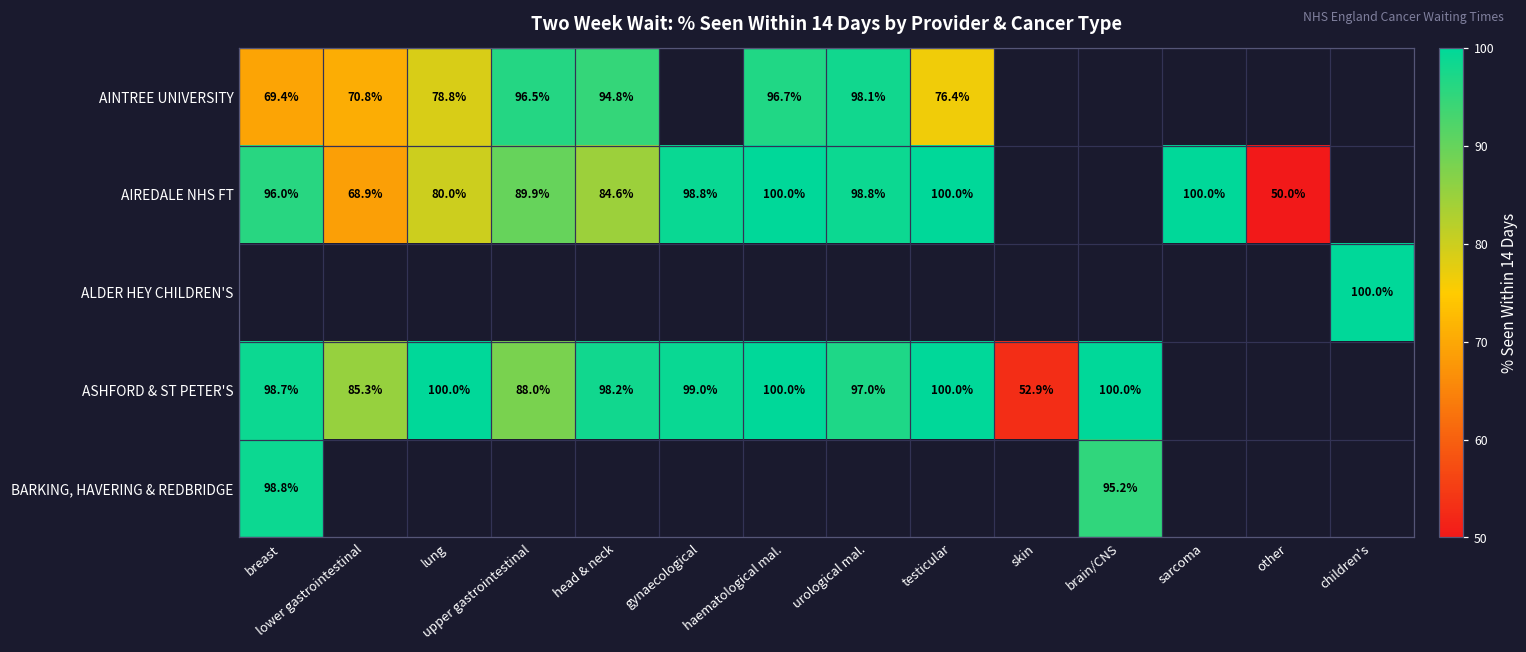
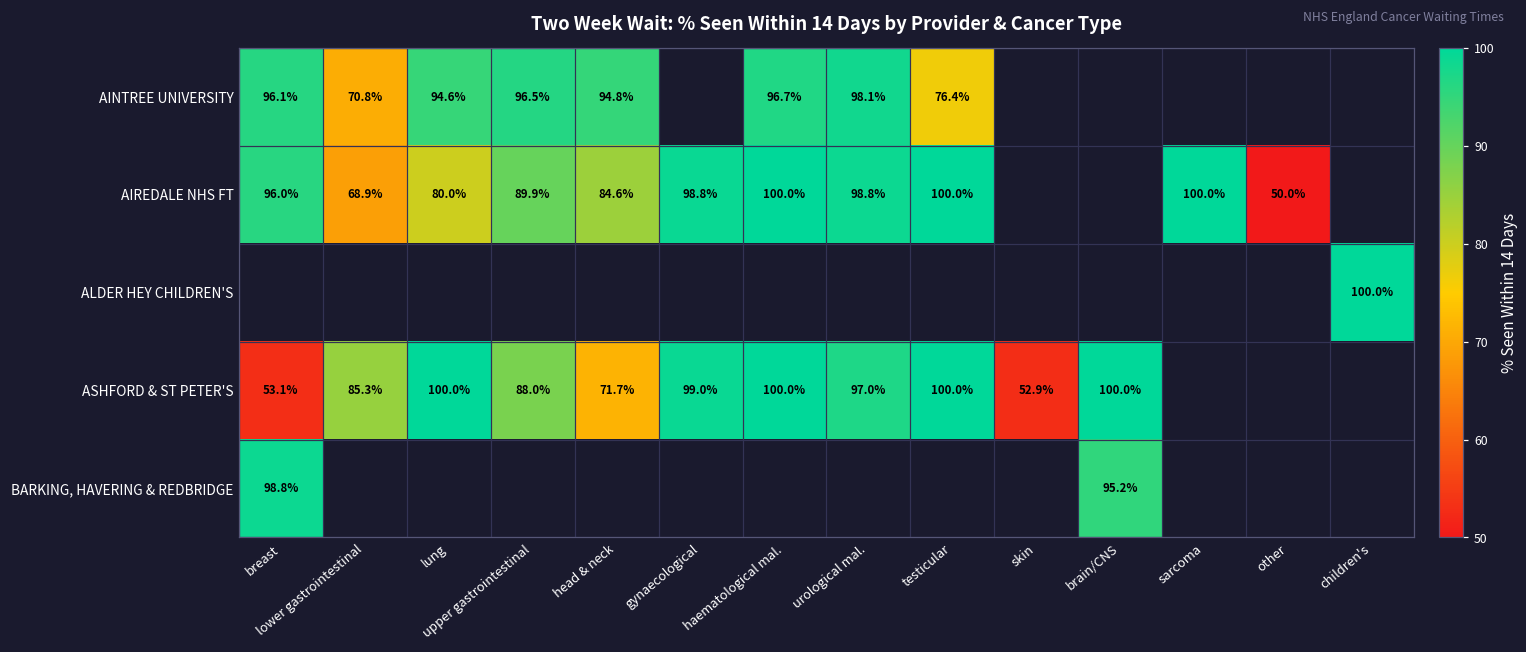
AINTREE UNIVERSITY, breast: 69.4% -> 96.1%
AINTREE UNIVERSITY, lung: 78.8% -> 94.6%
ASHFORD & ST PETER'S, breast: 98.7% -> 53.1%
ASHFORD & ST PETER'S, head & neck: 98.2% -> 71.7%
